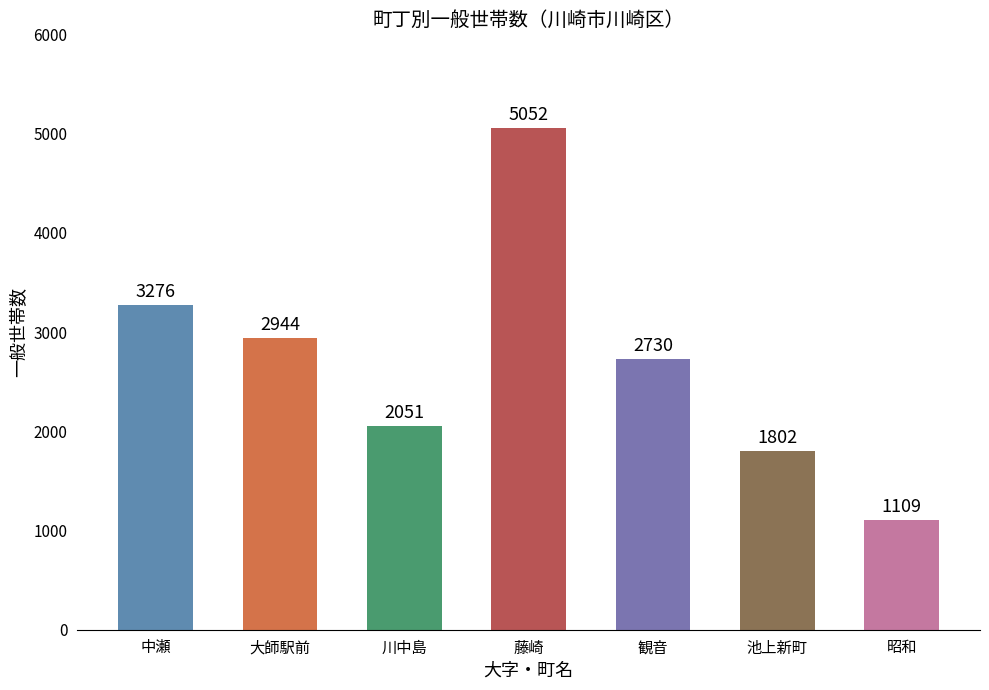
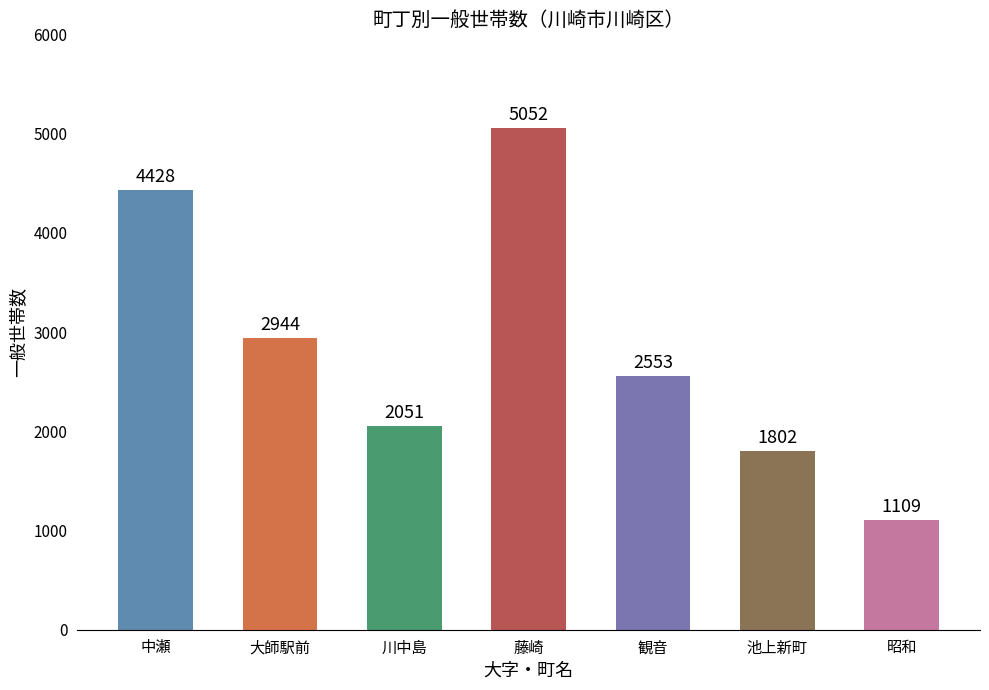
中瀬: 3276 -> 4428
観音: 2730 -> 2553
